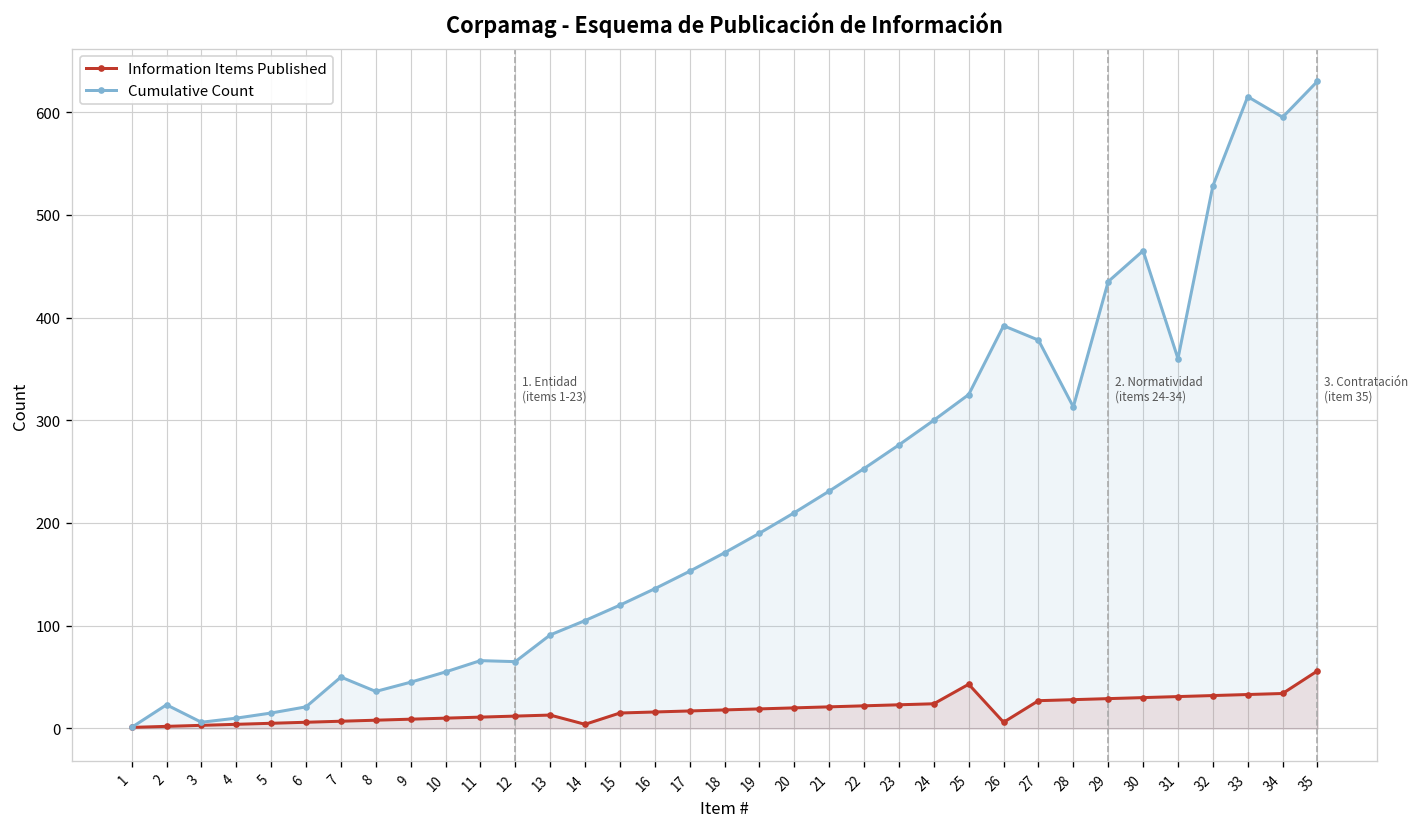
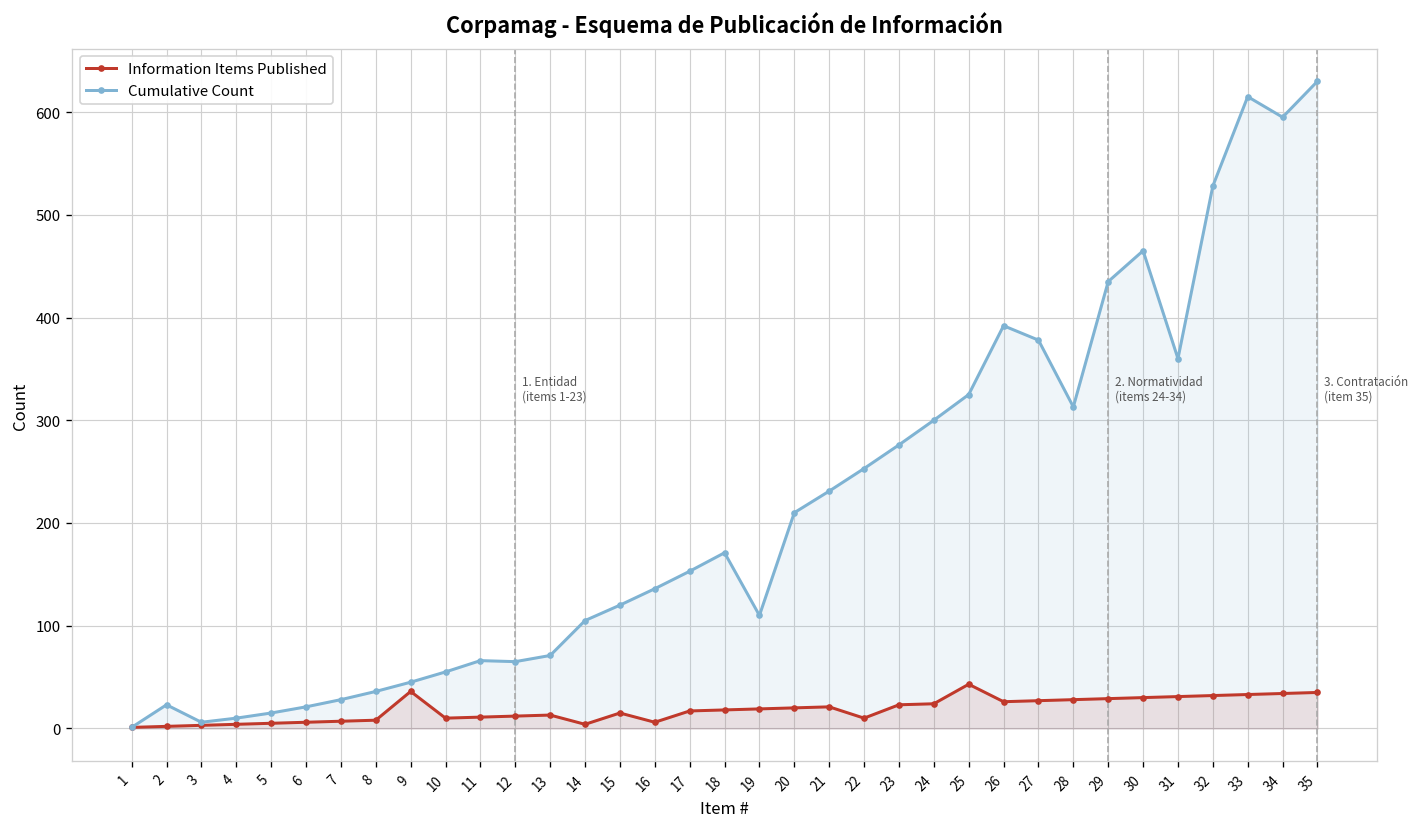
Cumulative Count, 7: 50 -> 30
Information Items Published, 9: 10 -> 40
Cumulative Count, 13: 90 -> 70
Information Items Published, 16: 20 -> 10
Cumulative Count, 19: 190 -> 110
Information Items Published, 22: 20 -> 10
Information Items Published, 26: 10 -> 30
Information Items Published, 35: 60 -> 40
